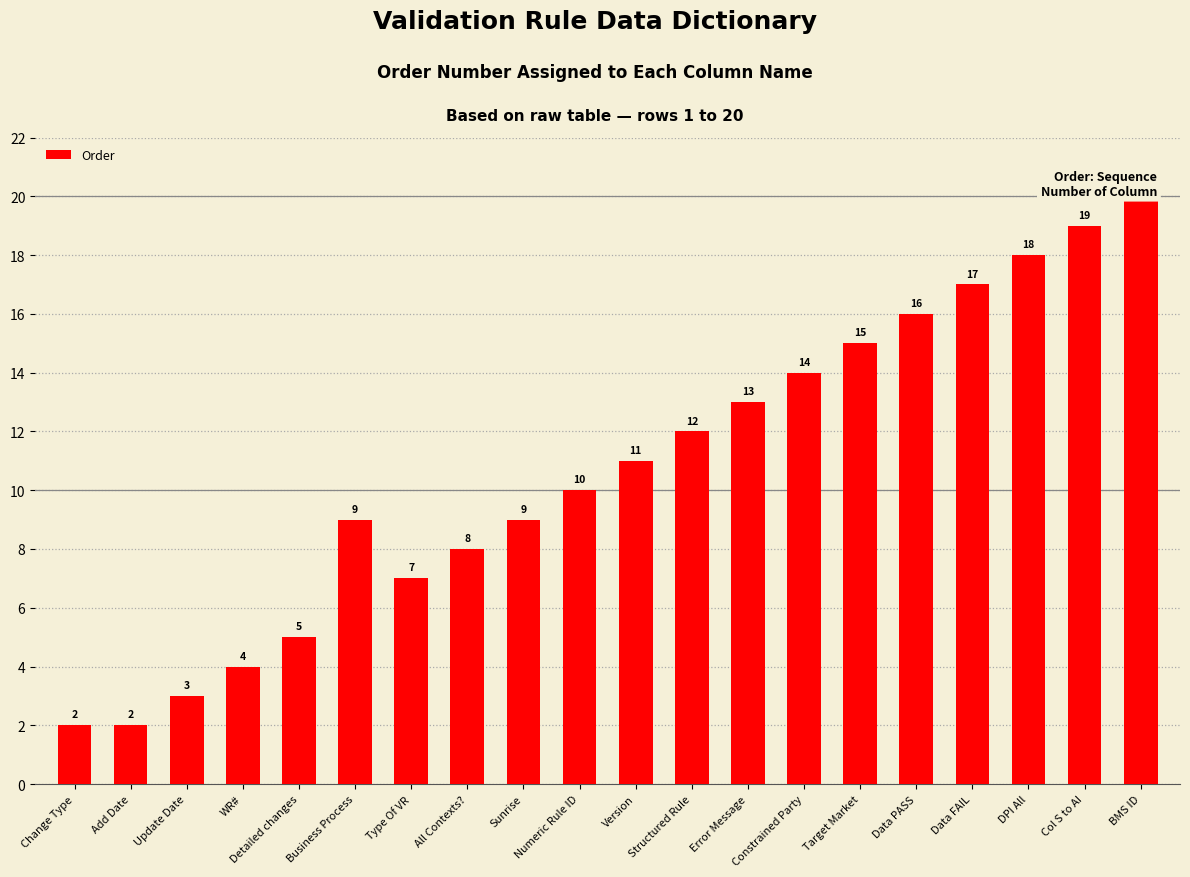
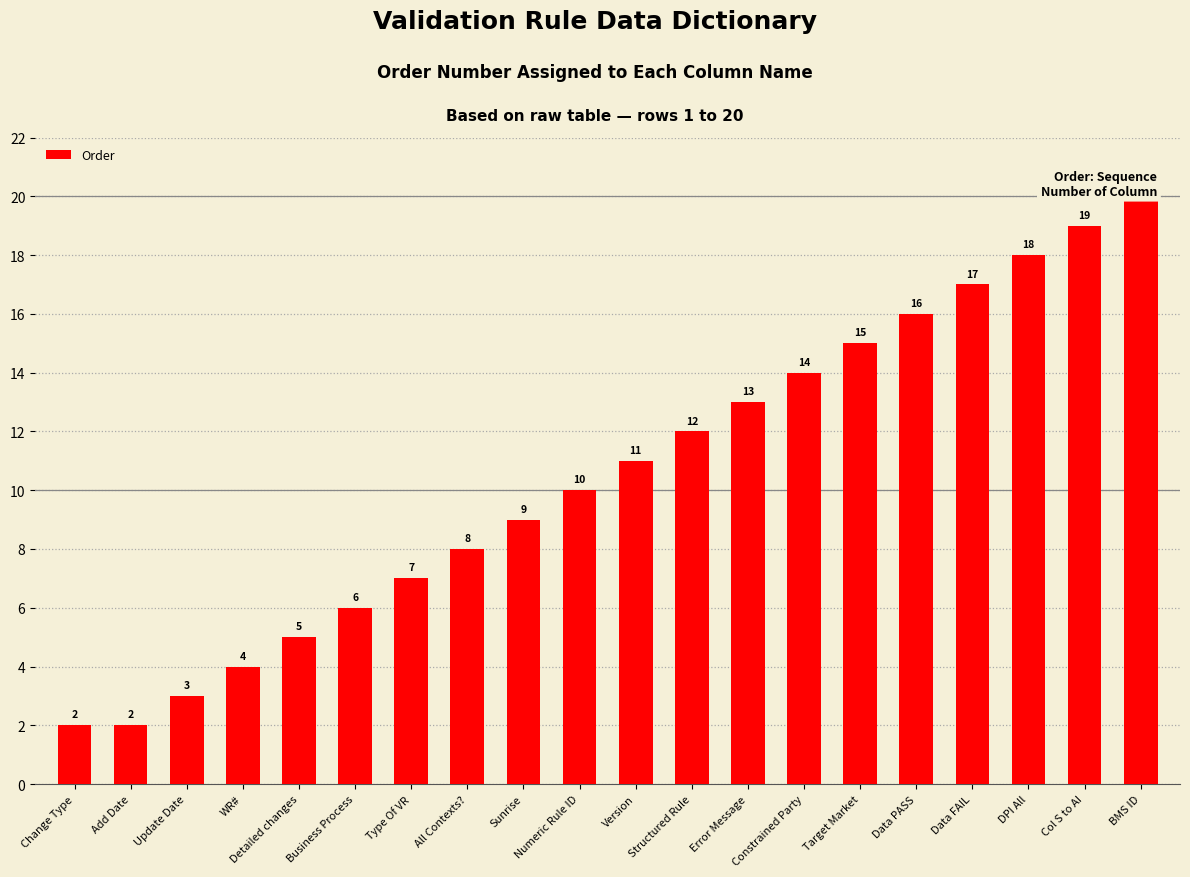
Business Process: 9 -> 6
